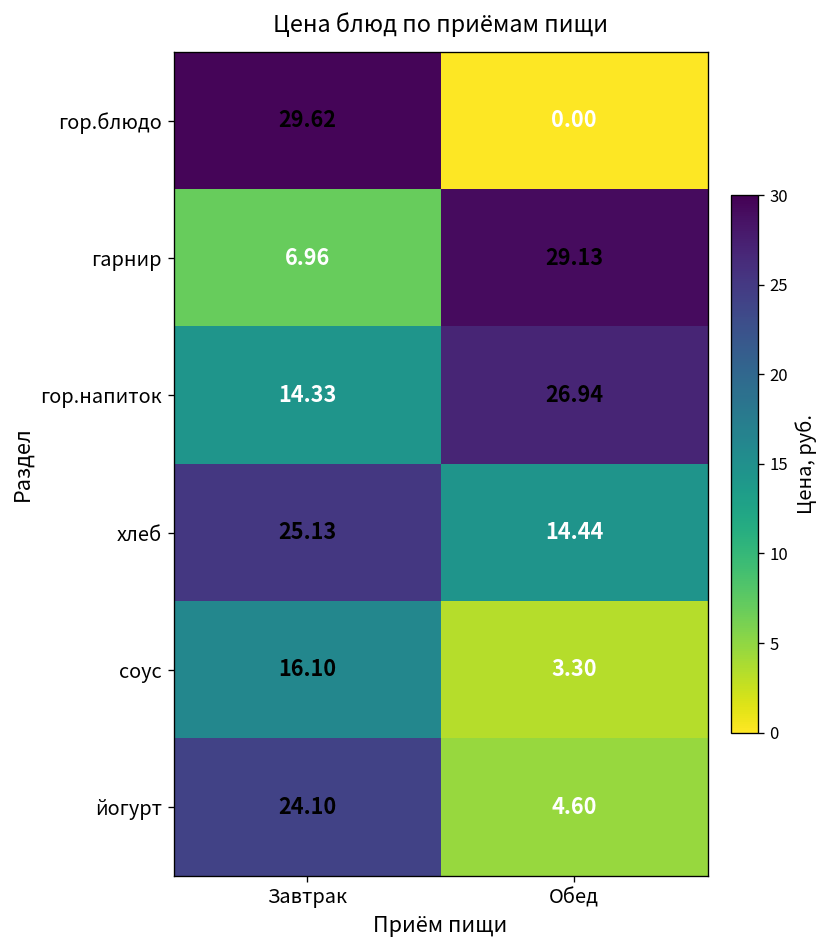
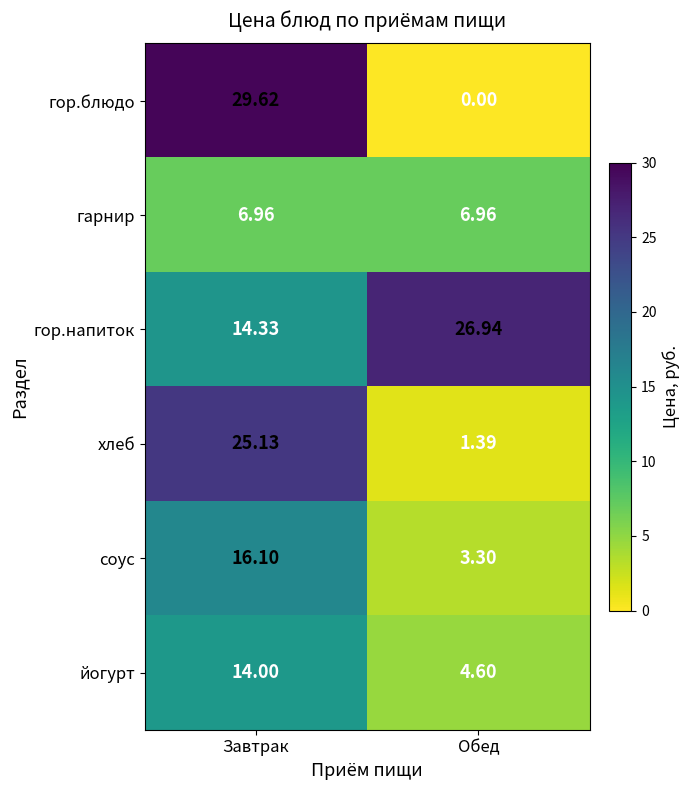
гарнир, Обед: 29.13 -> 6.96
хлеб, Обед: 14.44 -> 1.39
йогурт, Завтрак: 24.10 -> 14.00
